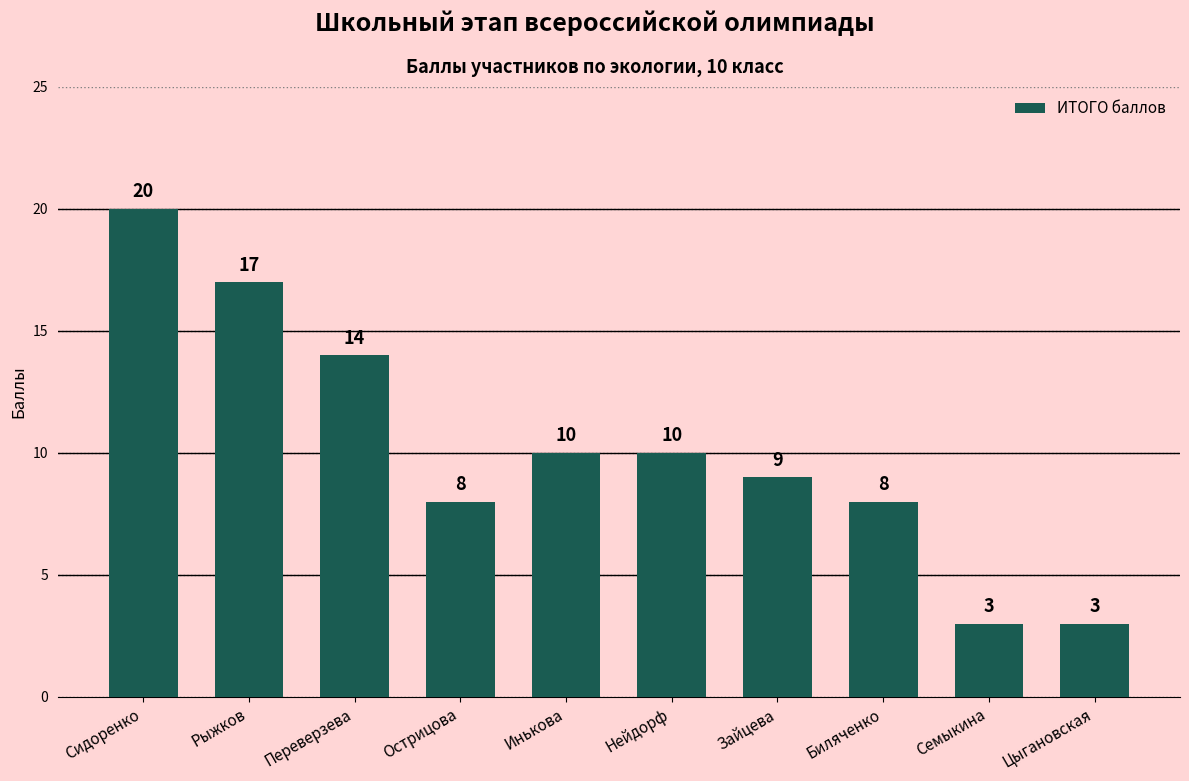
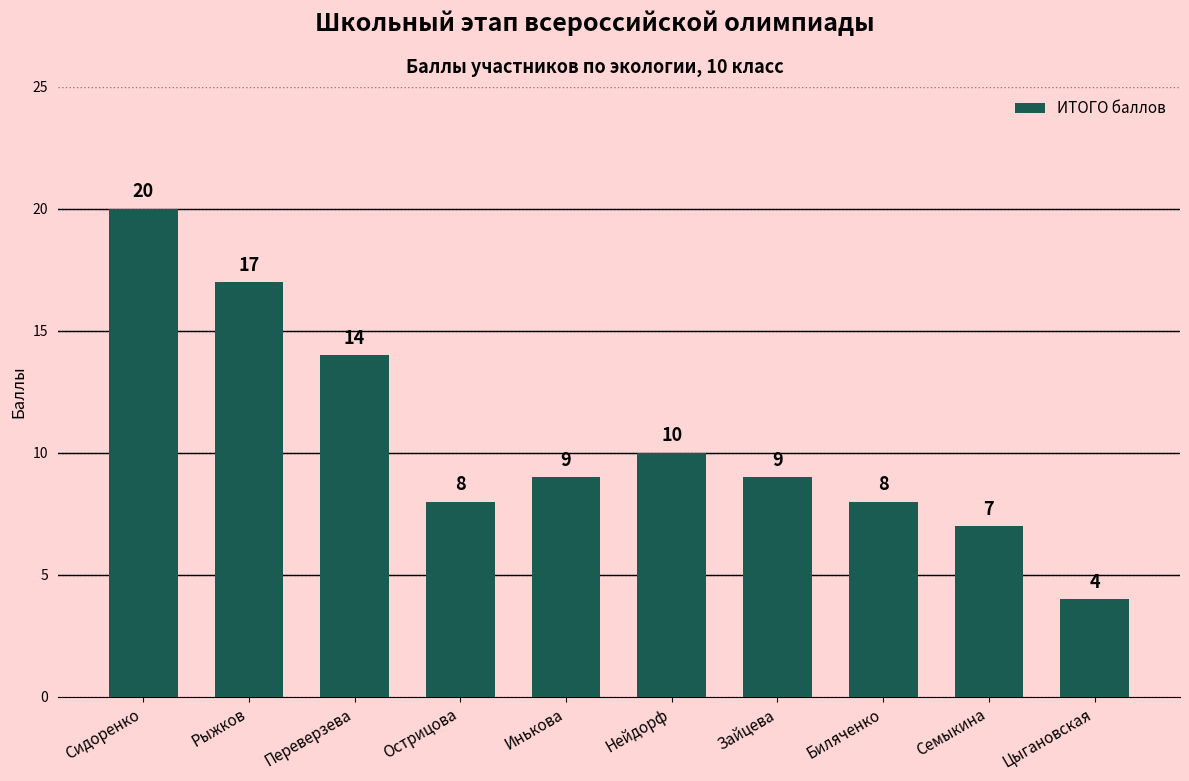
Инькова: 10 -> 9
Семыкина: 3 -> 7
Цыгановская: 3 -> 4
